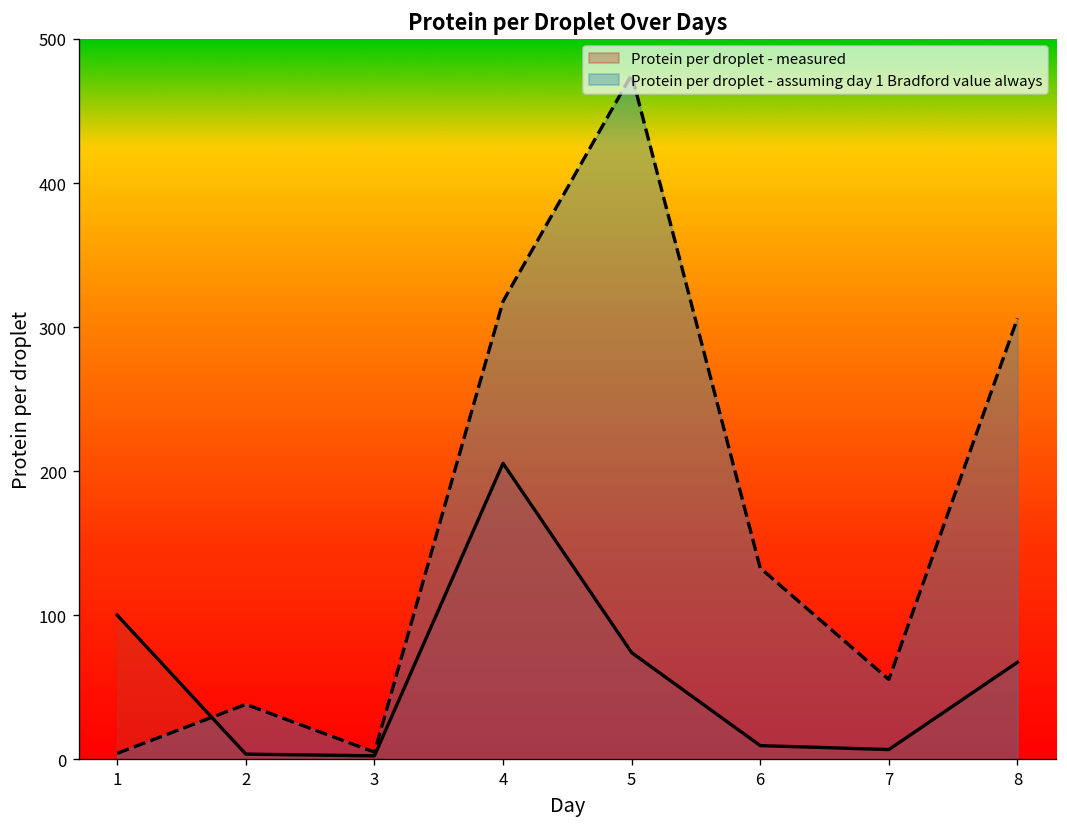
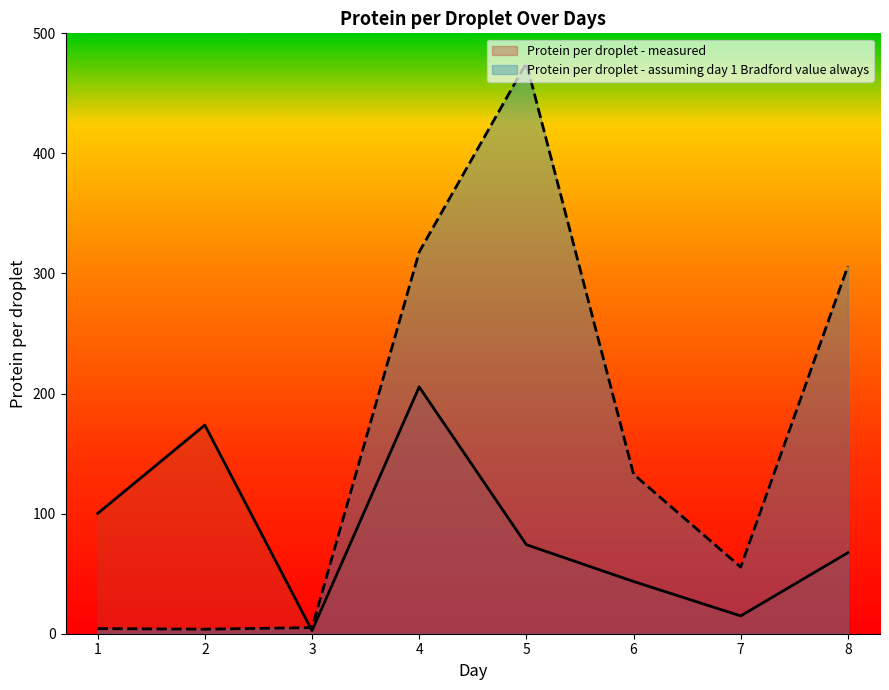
Protein per droplet - measured, 2: 4 -> 174
Protein per droplet - assuming day 1 Bradford value always, 2: 38 -> 4
Protein per droplet - measured, 6: 10 -> 44
Protein per droplet - measured, 7: 7 -> 15
